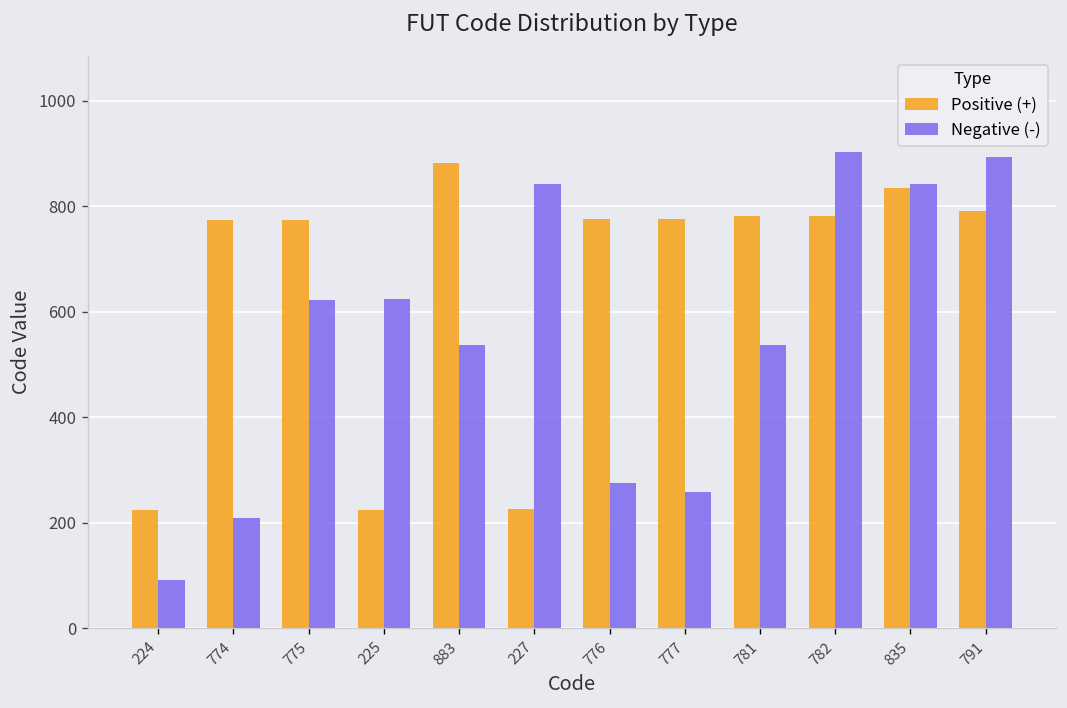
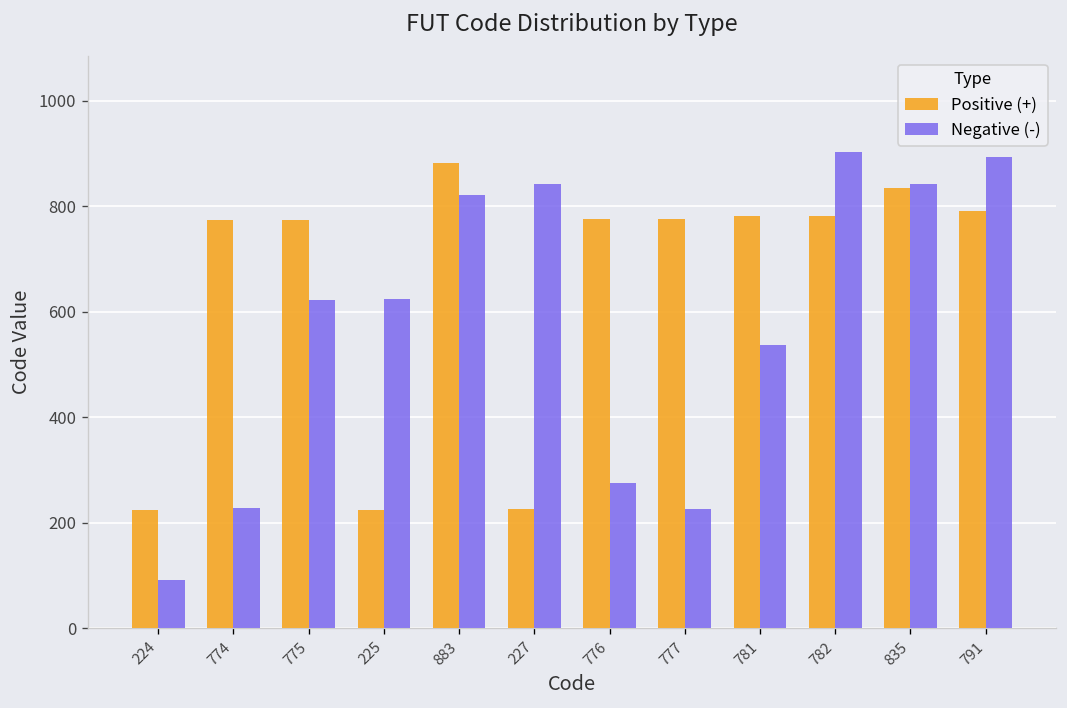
Negative (-), 774: 210 -> 230
Negative (-), 883: 540 -> 820
Negative (-), 777: 260 -> 230
